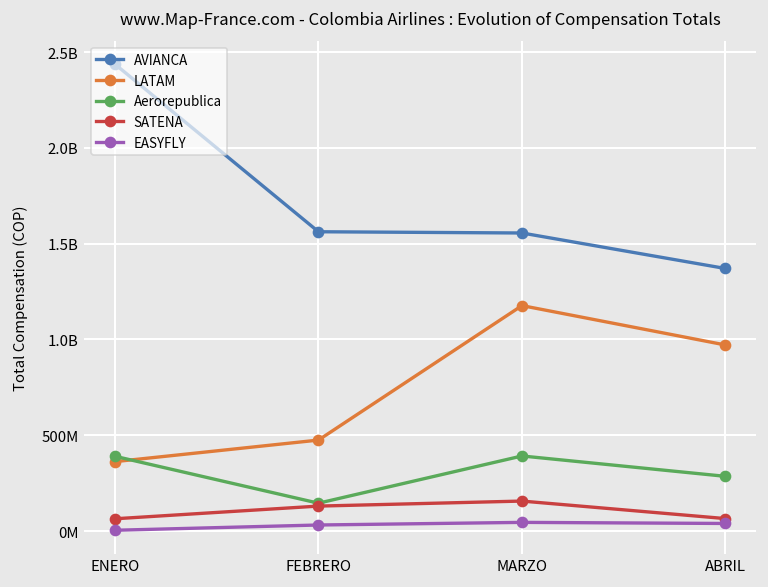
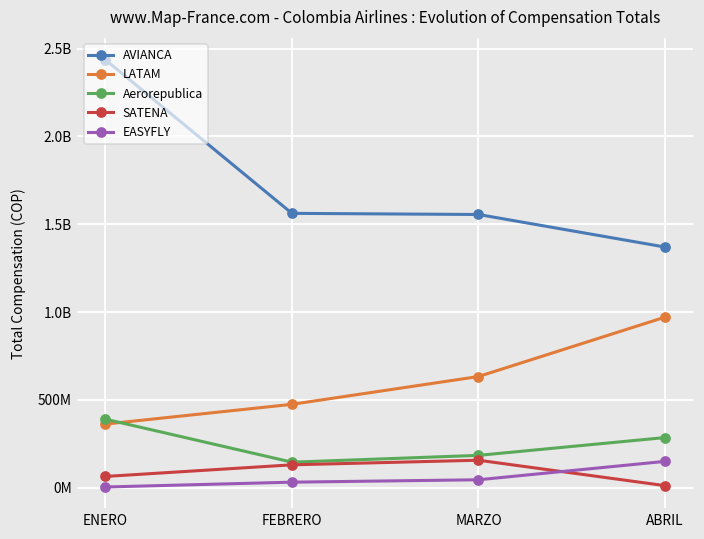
LATAM, MARZO: 1180000000 -> 630000000
Aerorepublica, MARZO: 390000000 -> 180000000
SATENA, ABRIL: 60000000 -> 10000000
EASYFLY, ABRIL: 40000000 -> 150000000
